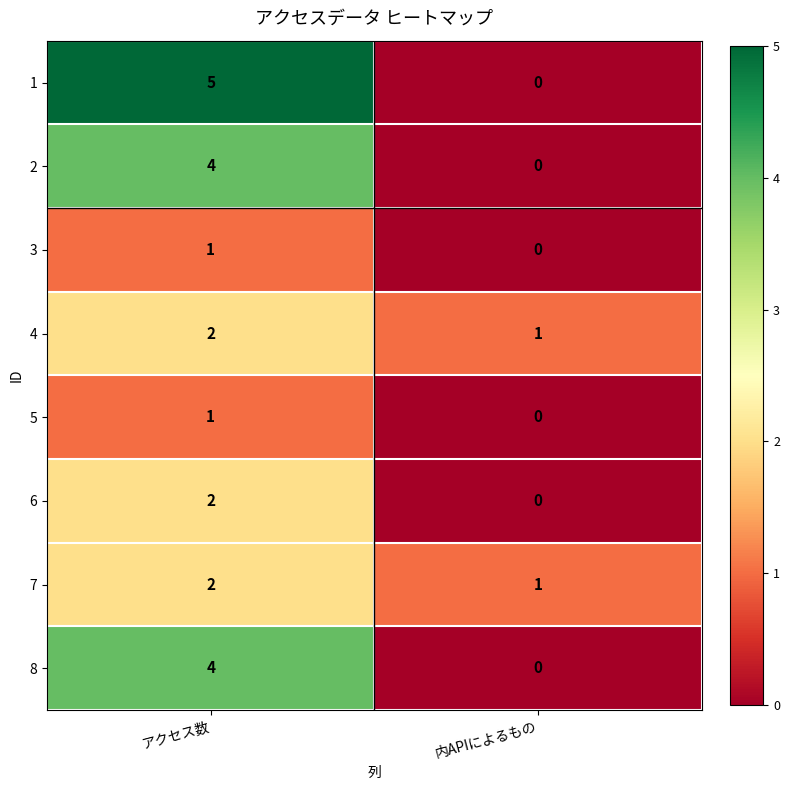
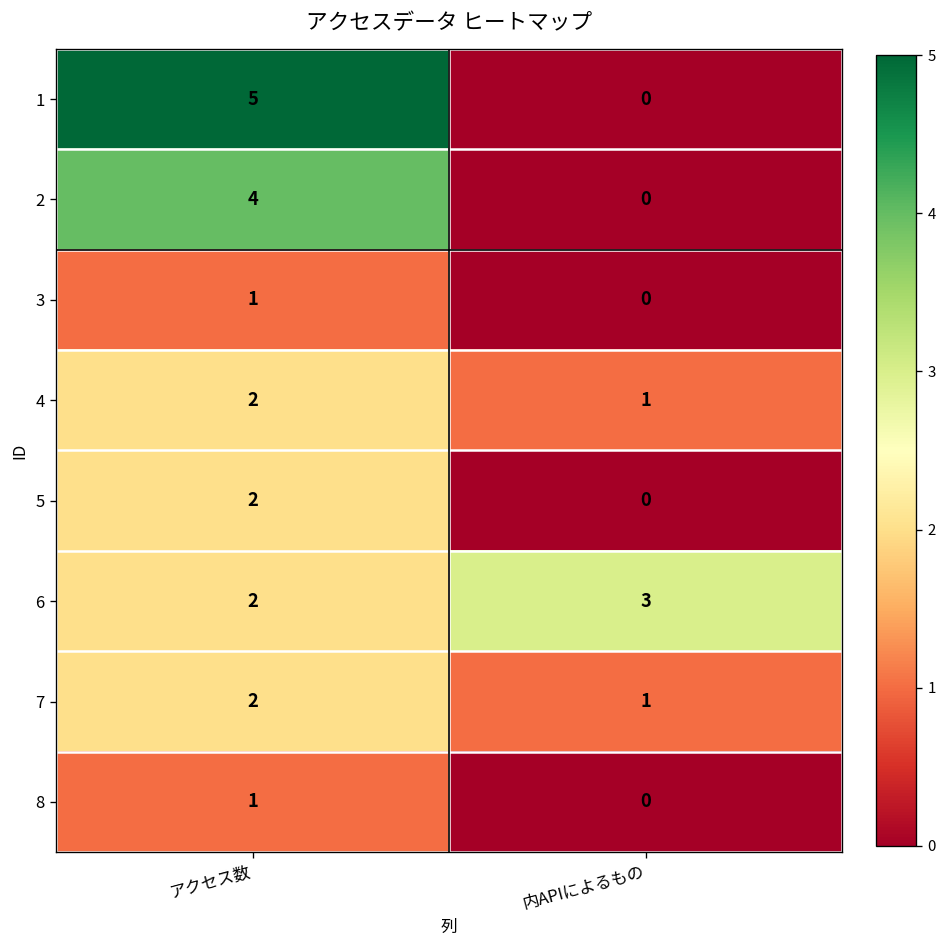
5, アクセス数: 1 -> 2
6, 内APIによるもの: 0 -> 3
8, アクセス数: 4 -> 1
